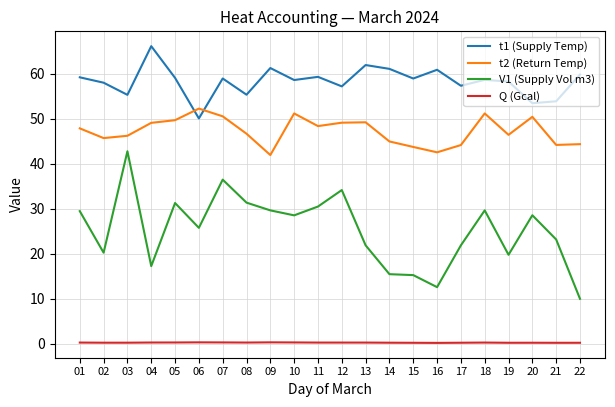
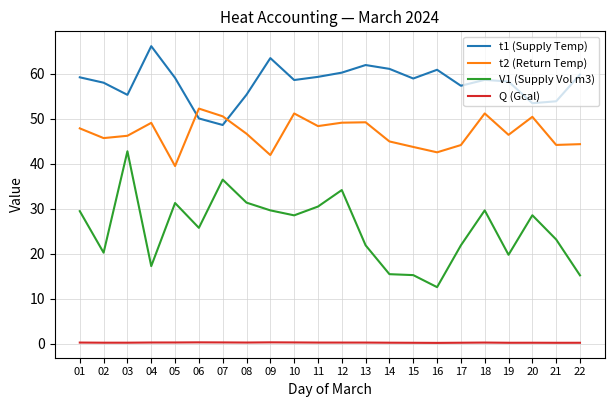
t2 (Return Temp), 05: 50 -> 39
t1 (Supply Temp), 07: 59 -> 49
t1 (Supply Temp), 09: 61 -> 63
t1 (Supply Temp), 12: 57 -> 60
V1 (Supply Vol m3), 22: 10 -> 15
